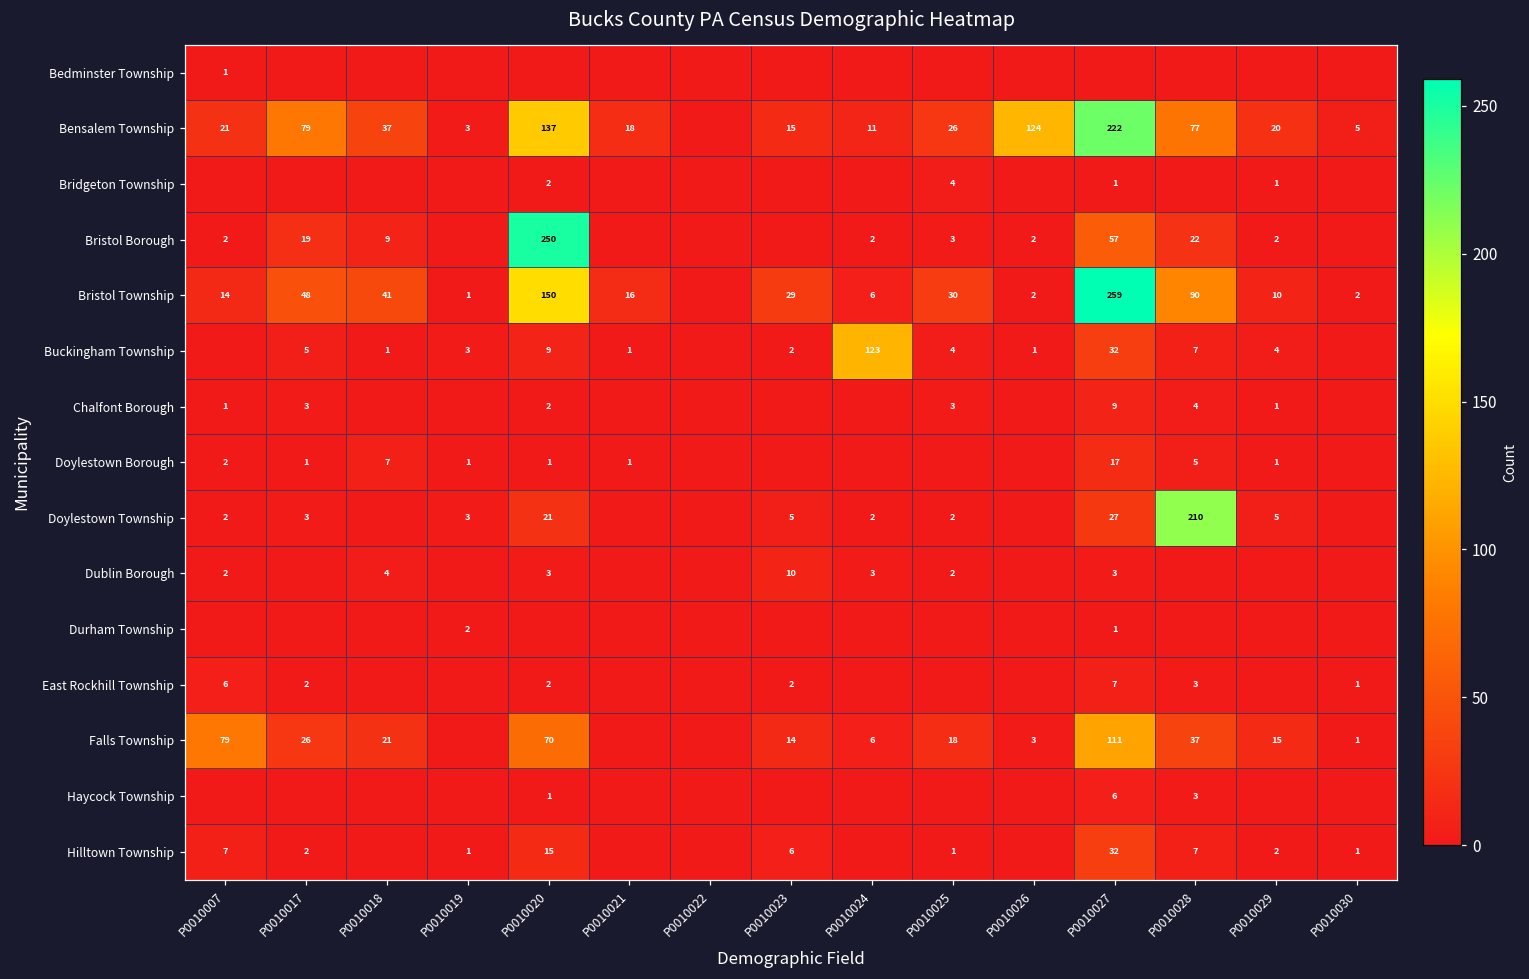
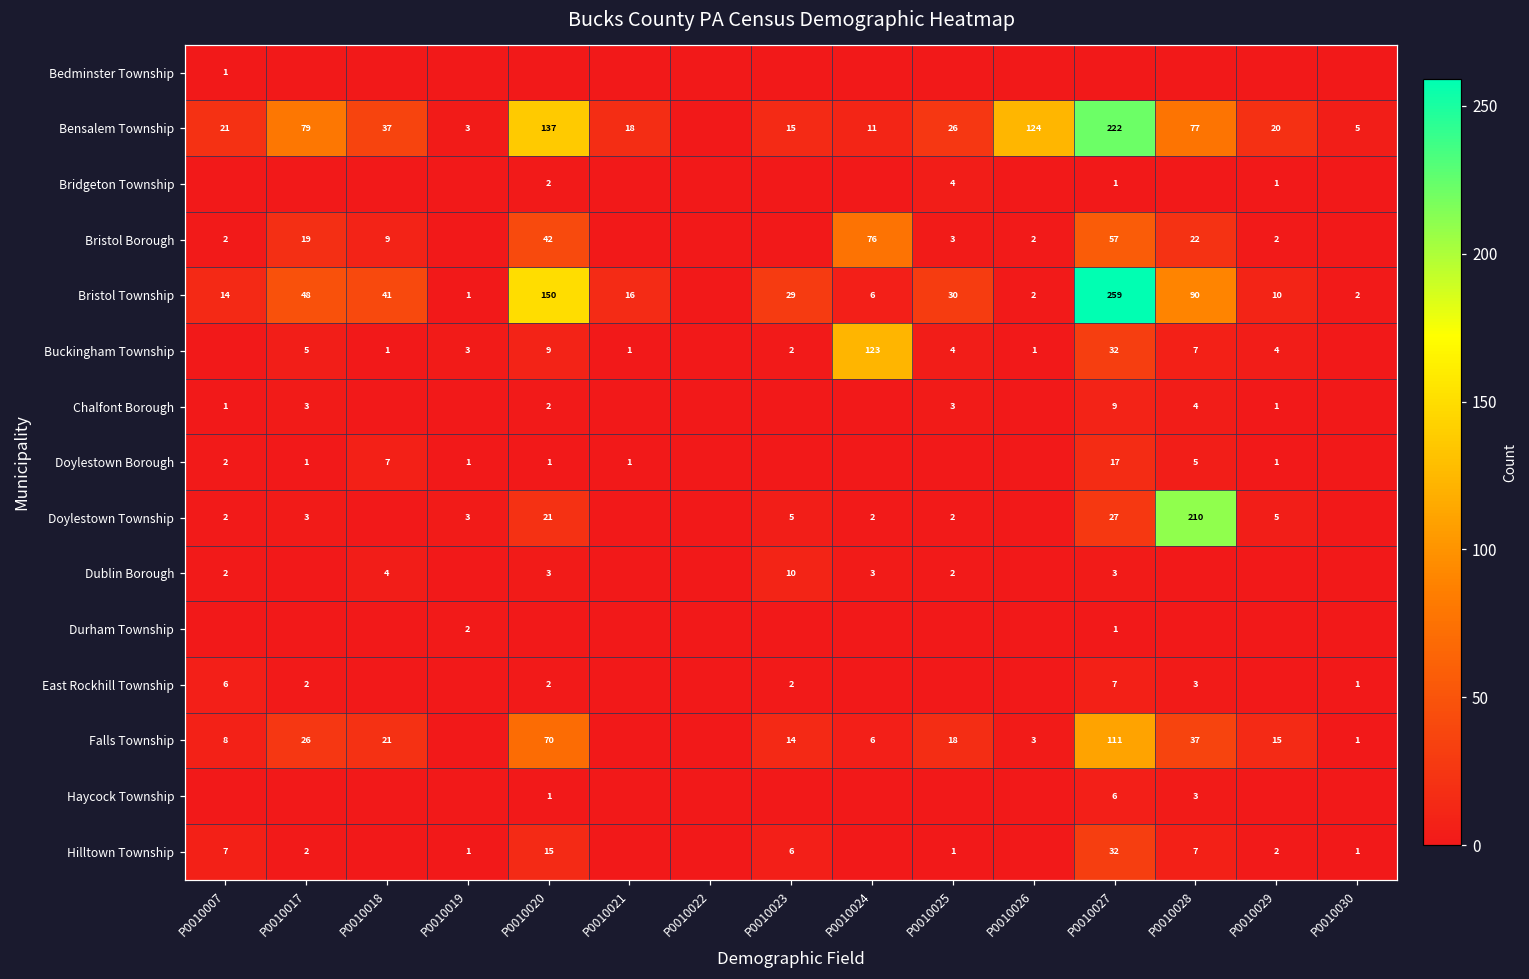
Bristol Borough, P0010020: 250 -> 42
Bristol Borough, P0010024: 2 -> 76
Falls Township, P0010007: 79 -> 8
